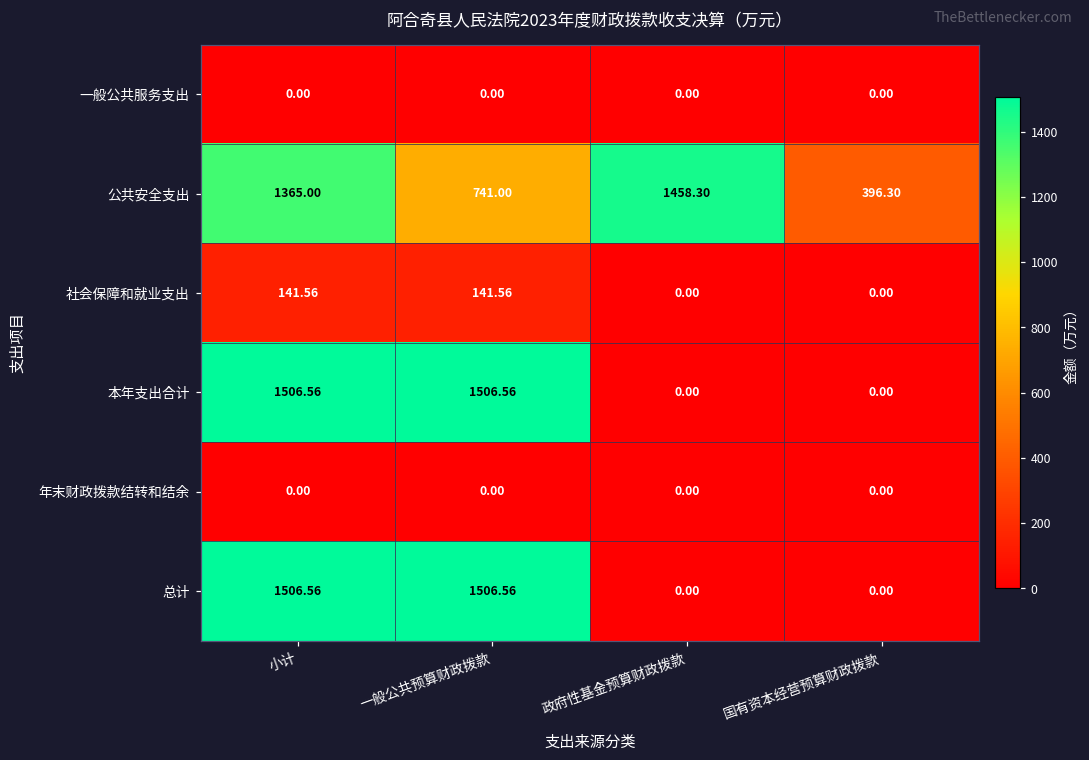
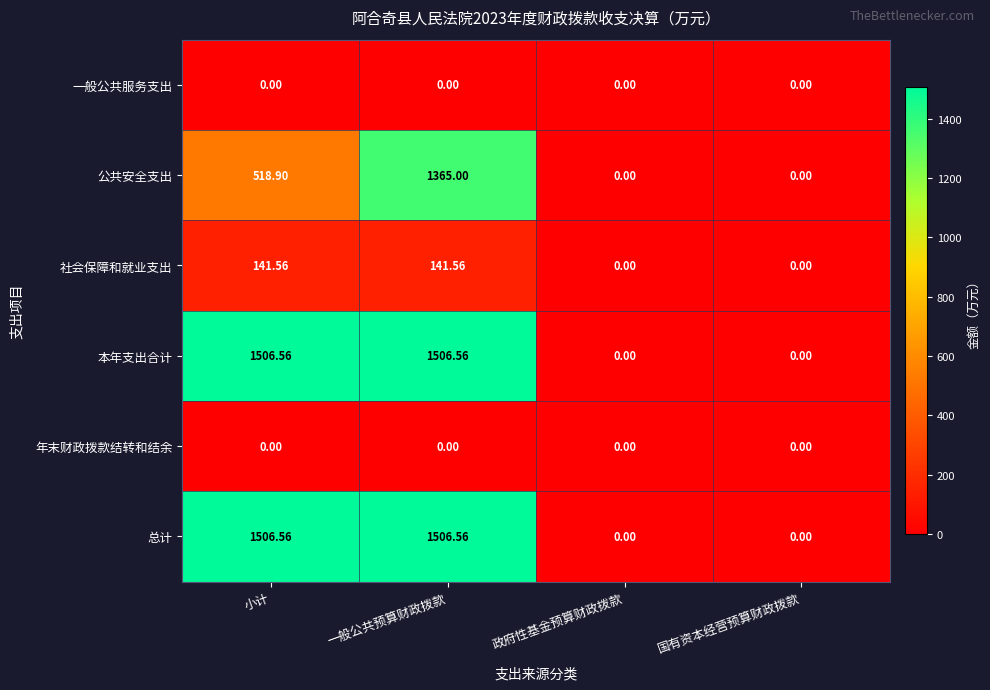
公共安全支出, 小计: 1365.00 -> 518.90
公共安全支出, 一般公共预算财政拨款: 741.00 -> 1365.00
公共安全支出, 政府性基金预算财政拨款: 1458.30 -> 0.00
公共安全支出, 国有资本经营预算财政拨款: 396.30 -> 0.00
